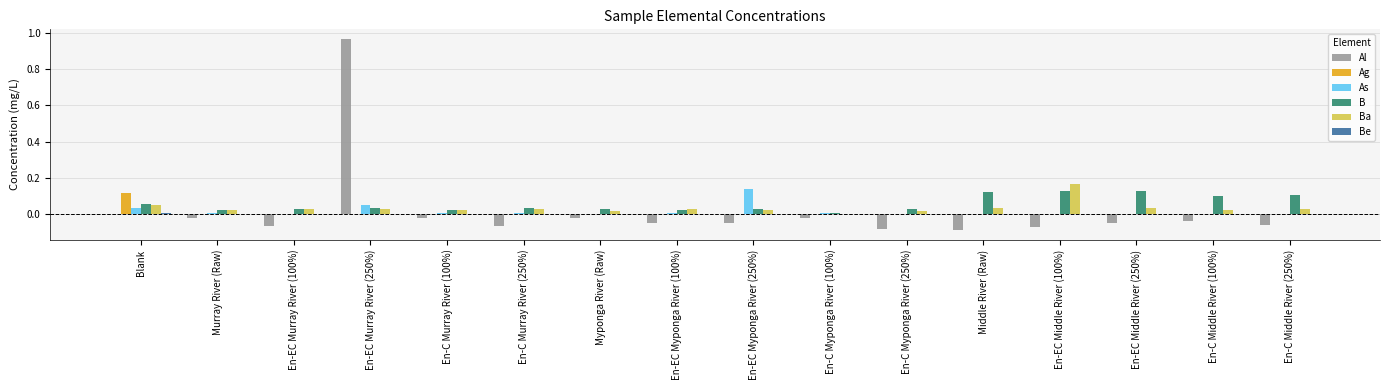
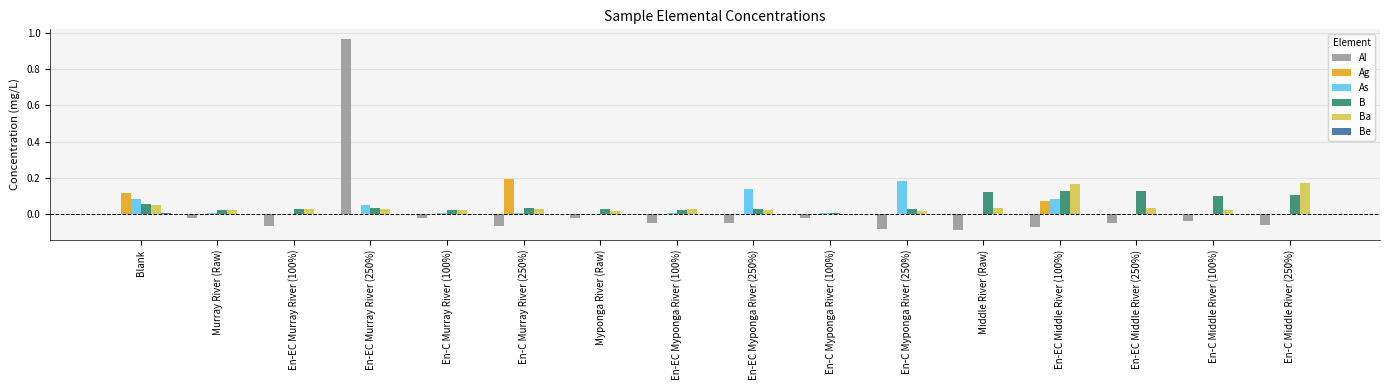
As, Blank: 0.03 -> 0.09
Ag, En-C Murray River (250%): 0.00 -> 0.19
As, En-C Myponga River (250%): 0.00 -> 0.18
Ag, En-EC Middle River (100%): 0.00 -> 0.07
As, En-EC Middle River (100%): 0.00 -> 0.08
Ba, En-C Middle River (250%): 0.03 -> 0.17
